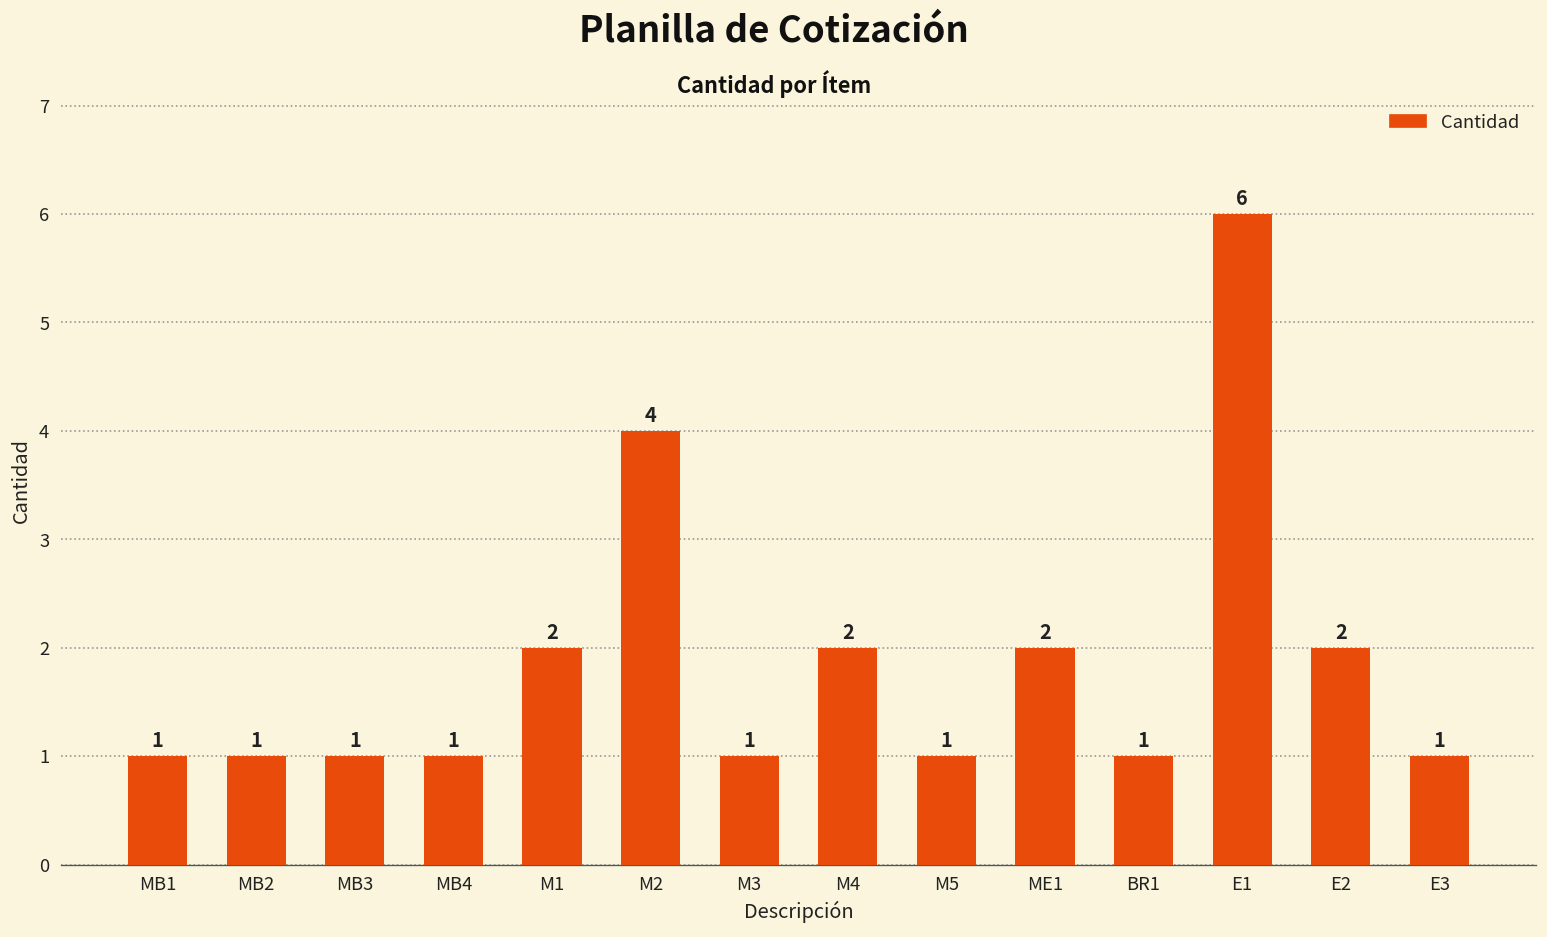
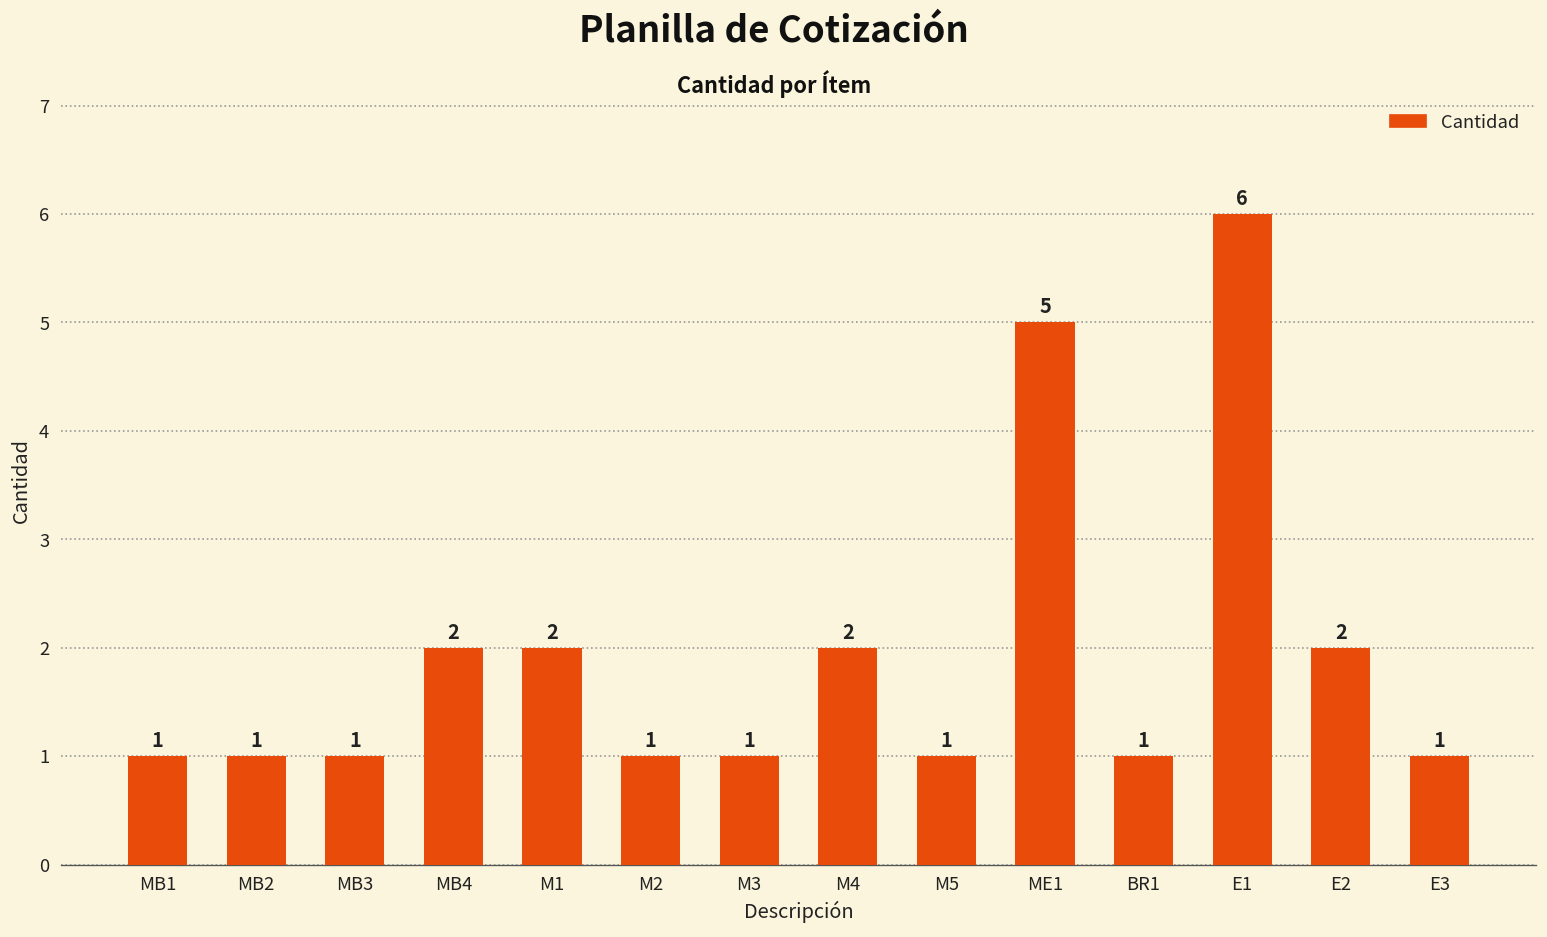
MB4: 1 -> 2
M2: 4 -> 1
ME1: 2 -> 5
